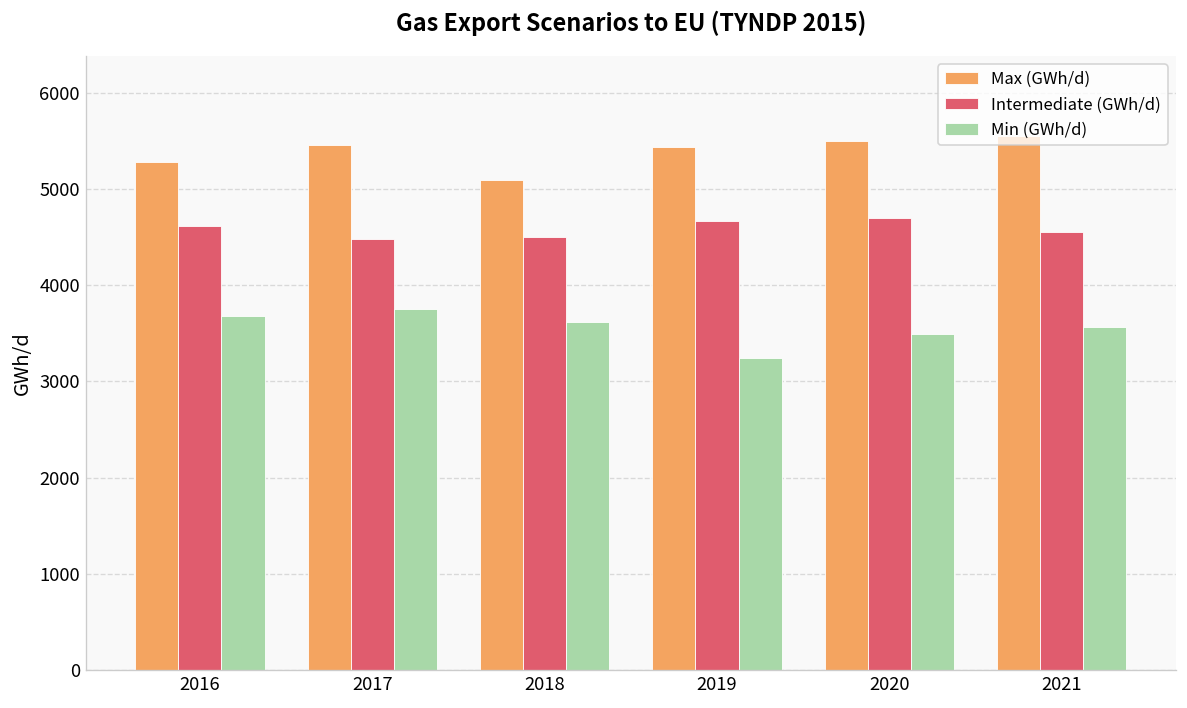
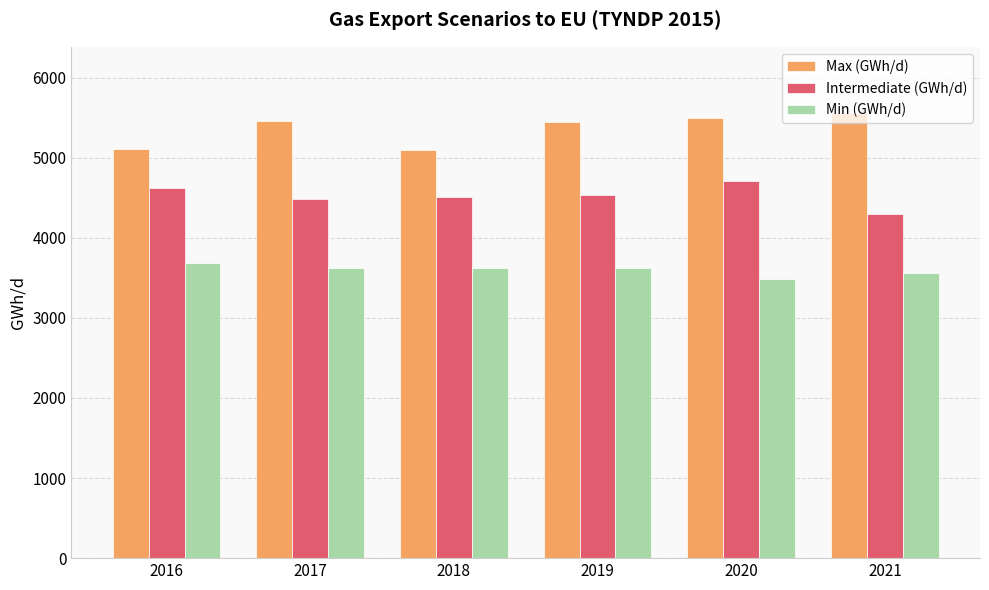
Max (GWh/d), 2016: 5300 -> 5100
Min (GWh/d), 2017: 3800 -> 3600
Intermediate (GWh/d), 2019: 4700 -> 4500
Min (GWh/d), 2019: 3200 -> 3600
Intermediate (GWh/d), 2021: 4600 -> 4300
